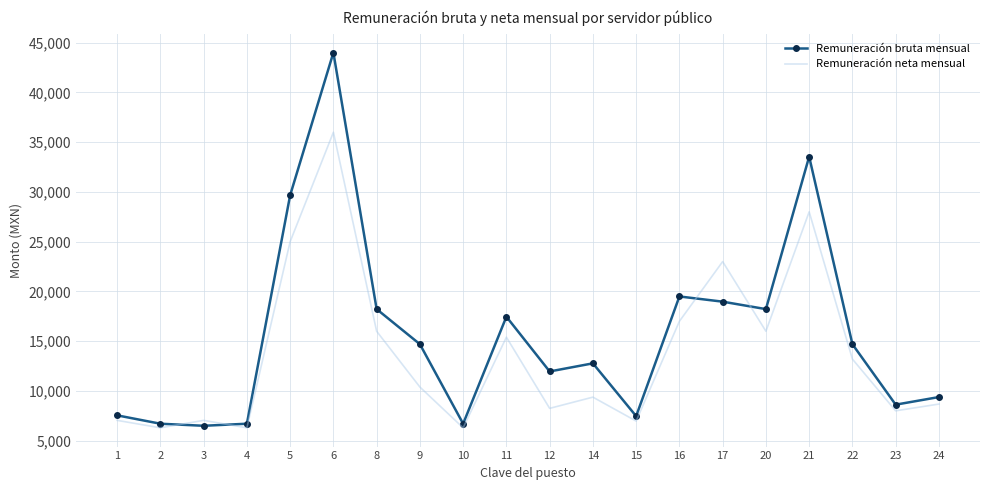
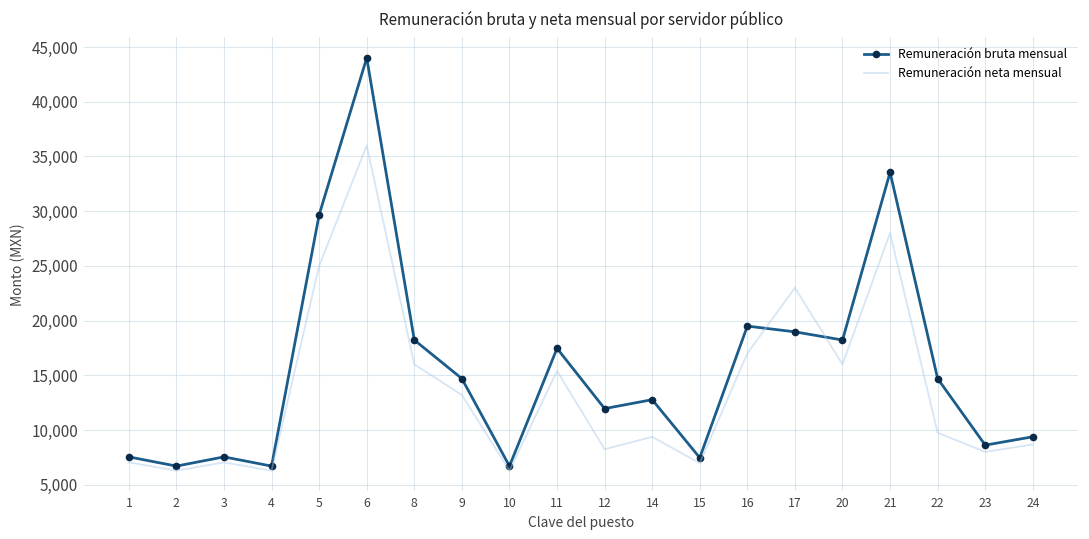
Remuneración bruta mensual, 3: 6,000 -> 8,000
Remuneración neta mensual, 9: 10,000 -> 13,000
Remuneración neta mensual, 22: 13,000 -> 10,000
